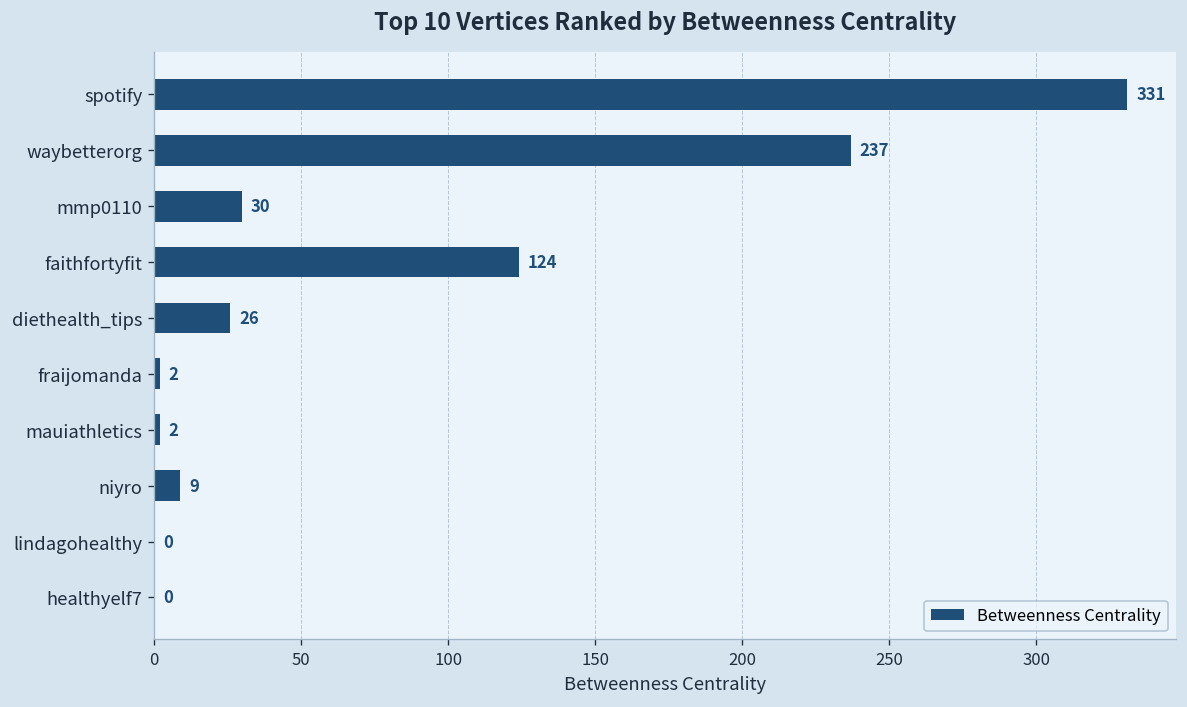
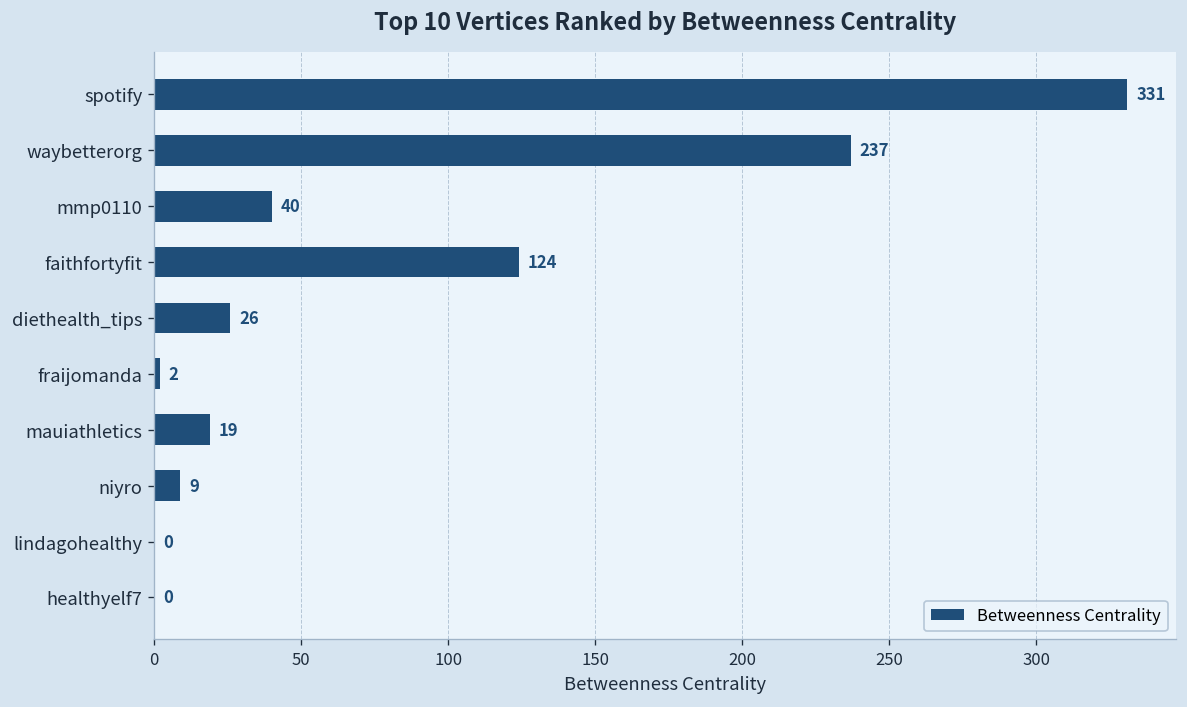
mmp0110: 30 -> 40
mauiathletics: 2 -> 19
